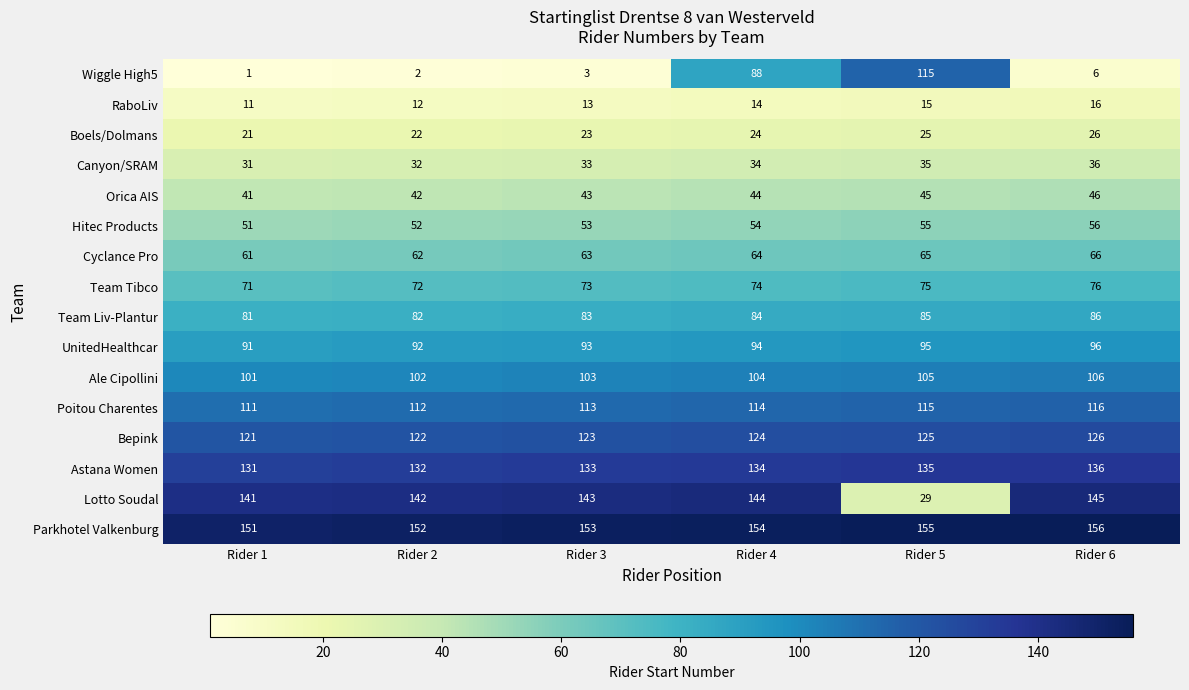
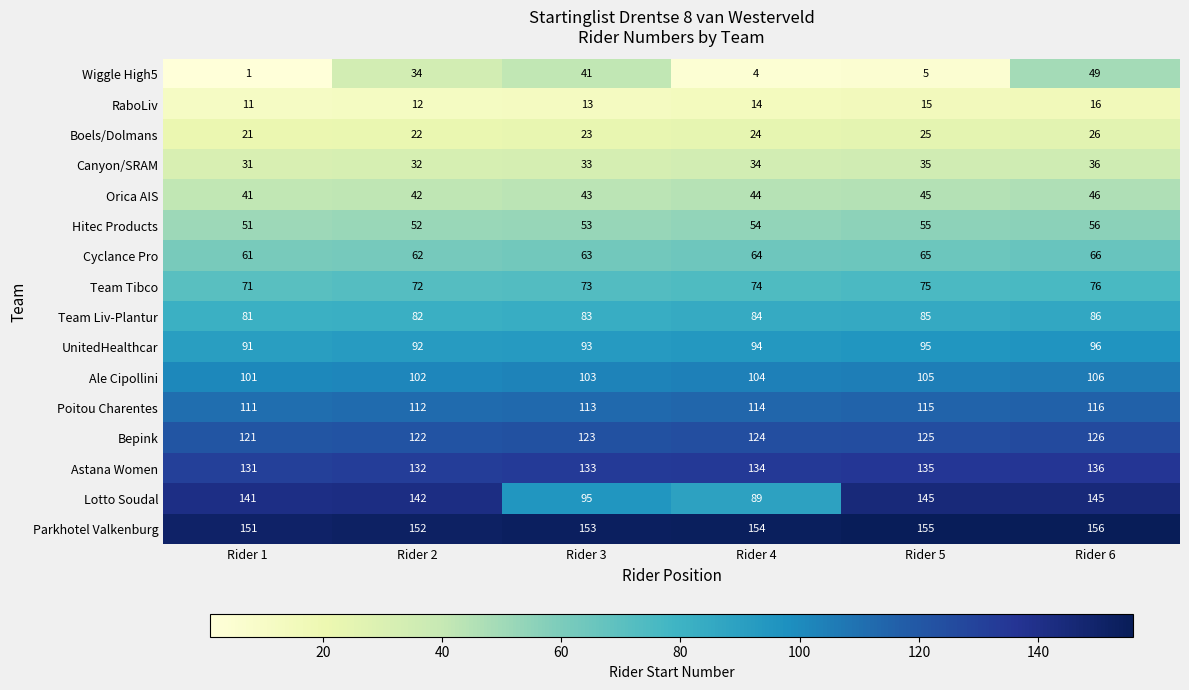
Wiggle High5, Rider 2: 2 -> 34
Wiggle High5, Rider 3: 3 -> 41
Wiggle High5, Rider 4: 88 -> 4
Wiggle High5, Rider 5: 115 -> 5
Wiggle High5, Rider 6: 6 -> 49
Lotto Soudal, Rider 3: 143 -> 95
Lotto Soudal, Rider 4: 144 -> 89
Lotto Soudal, Rider 5: 29 -> 145
